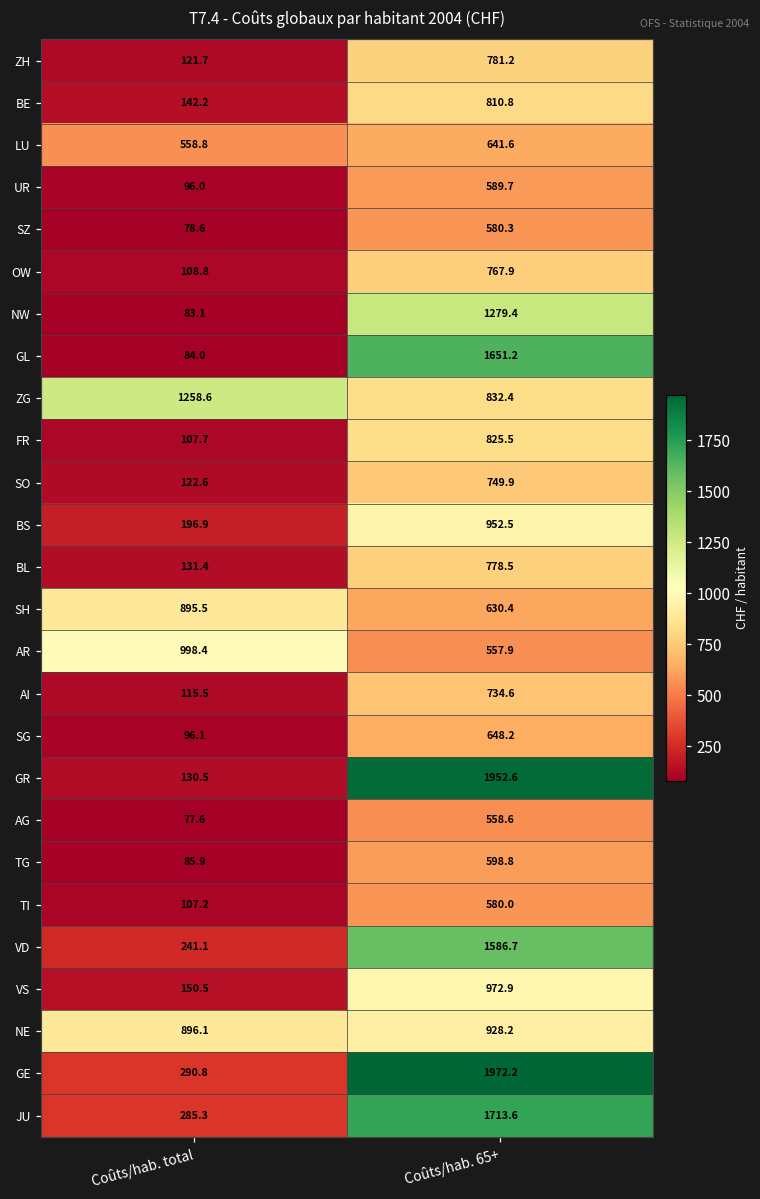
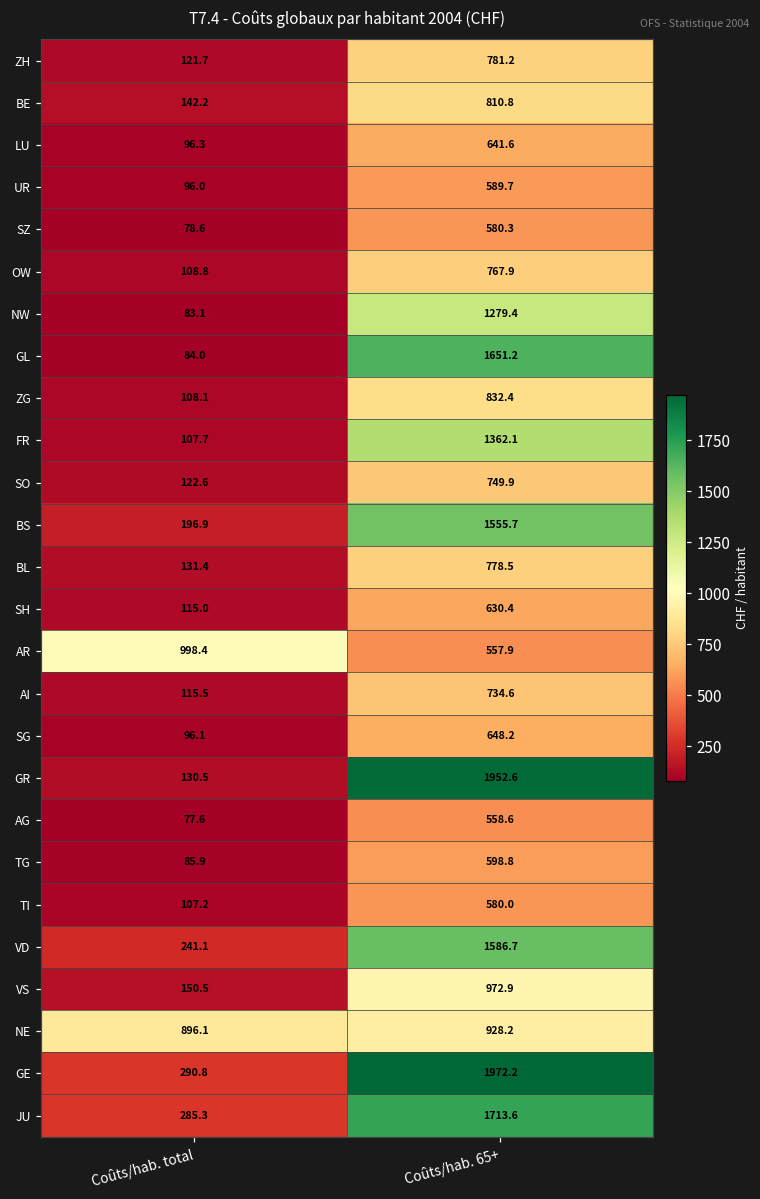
LU, Coûts/hab. total: 558.8 -> 96.3
ZG, Coûts/hab. total: 1258.6 -> 108.1
FR, Coûts/hab. 65+: 825.5 -> 1362.1
BS, Coûts/hab. 65+: 952.5 -> 1555.7
SH, Coûts/hab. total: 895.5 -> 115.0
